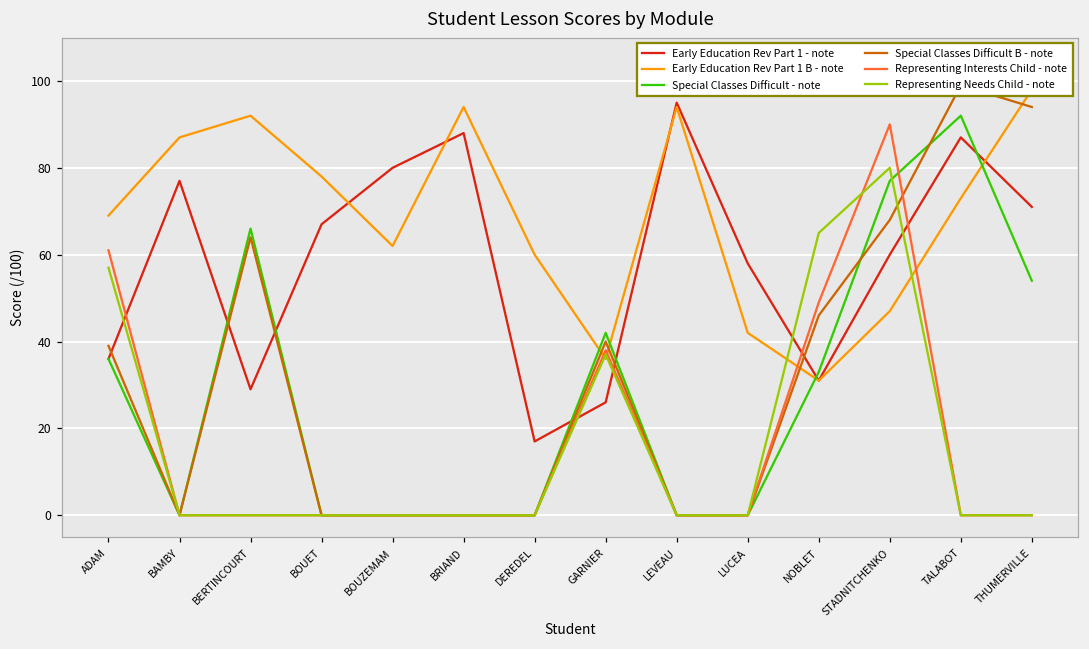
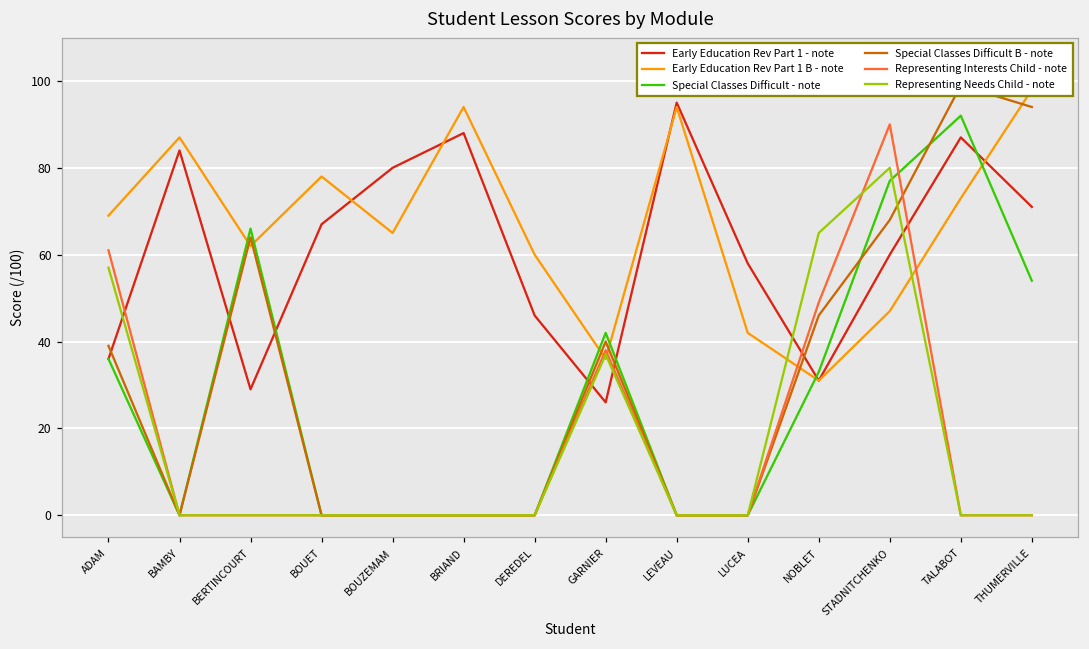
Early Education Rev Part 1 - note, BAMBY: 77 -> 84
Early Education Rev Part 1 B - note, BERTINCOURT: 92 -> 62
Early Education Rev Part 1 B - note, BOUZEMAM: 62 -> 65
Early Education Rev Part 1 - note, DEREDEL: 17 -> 46
